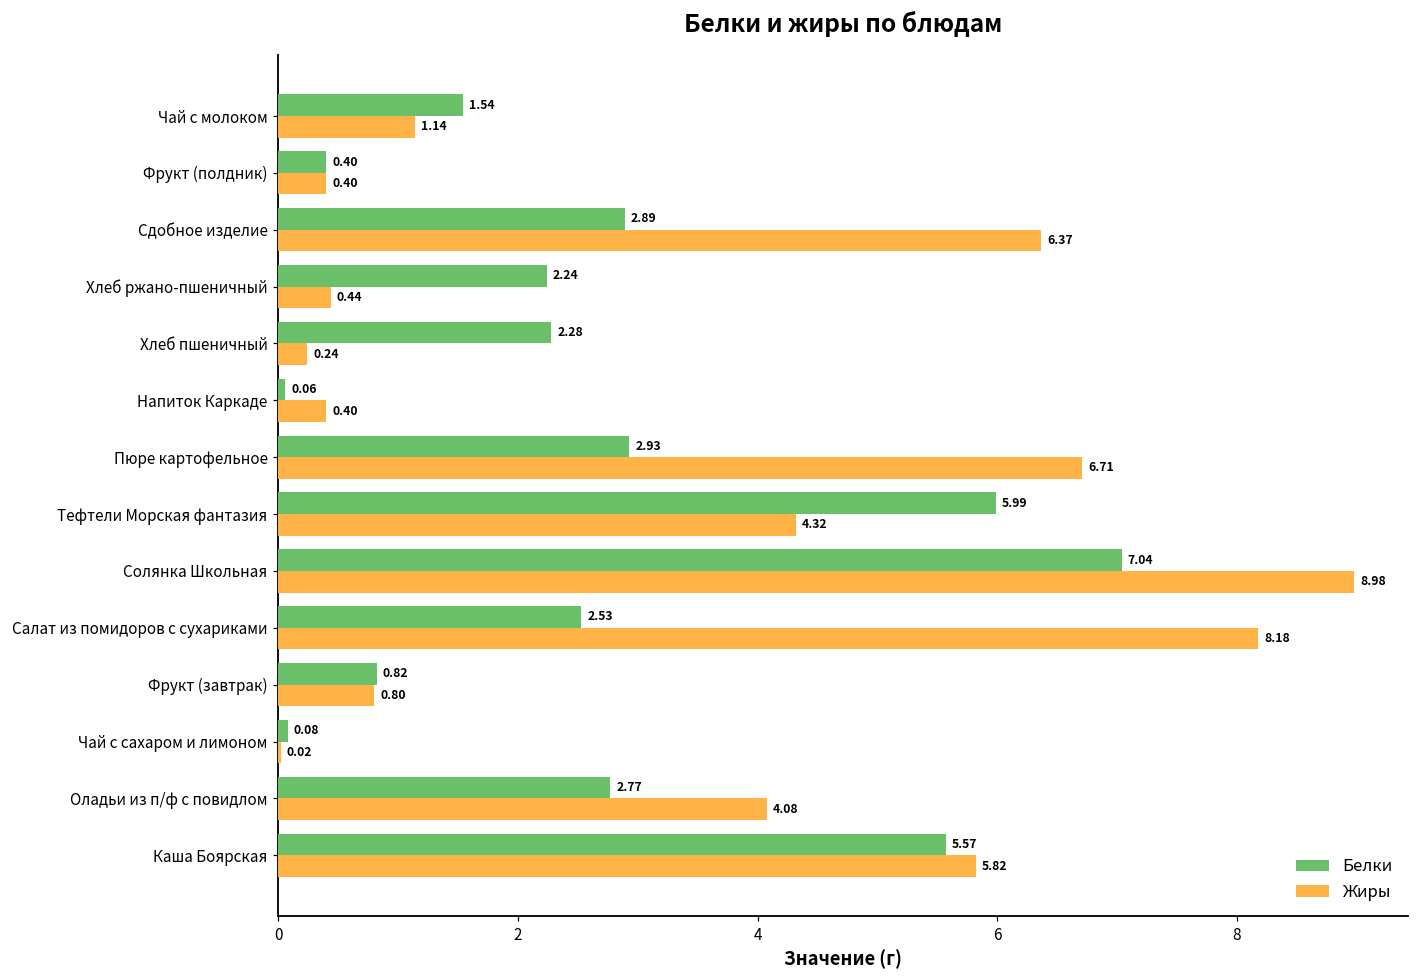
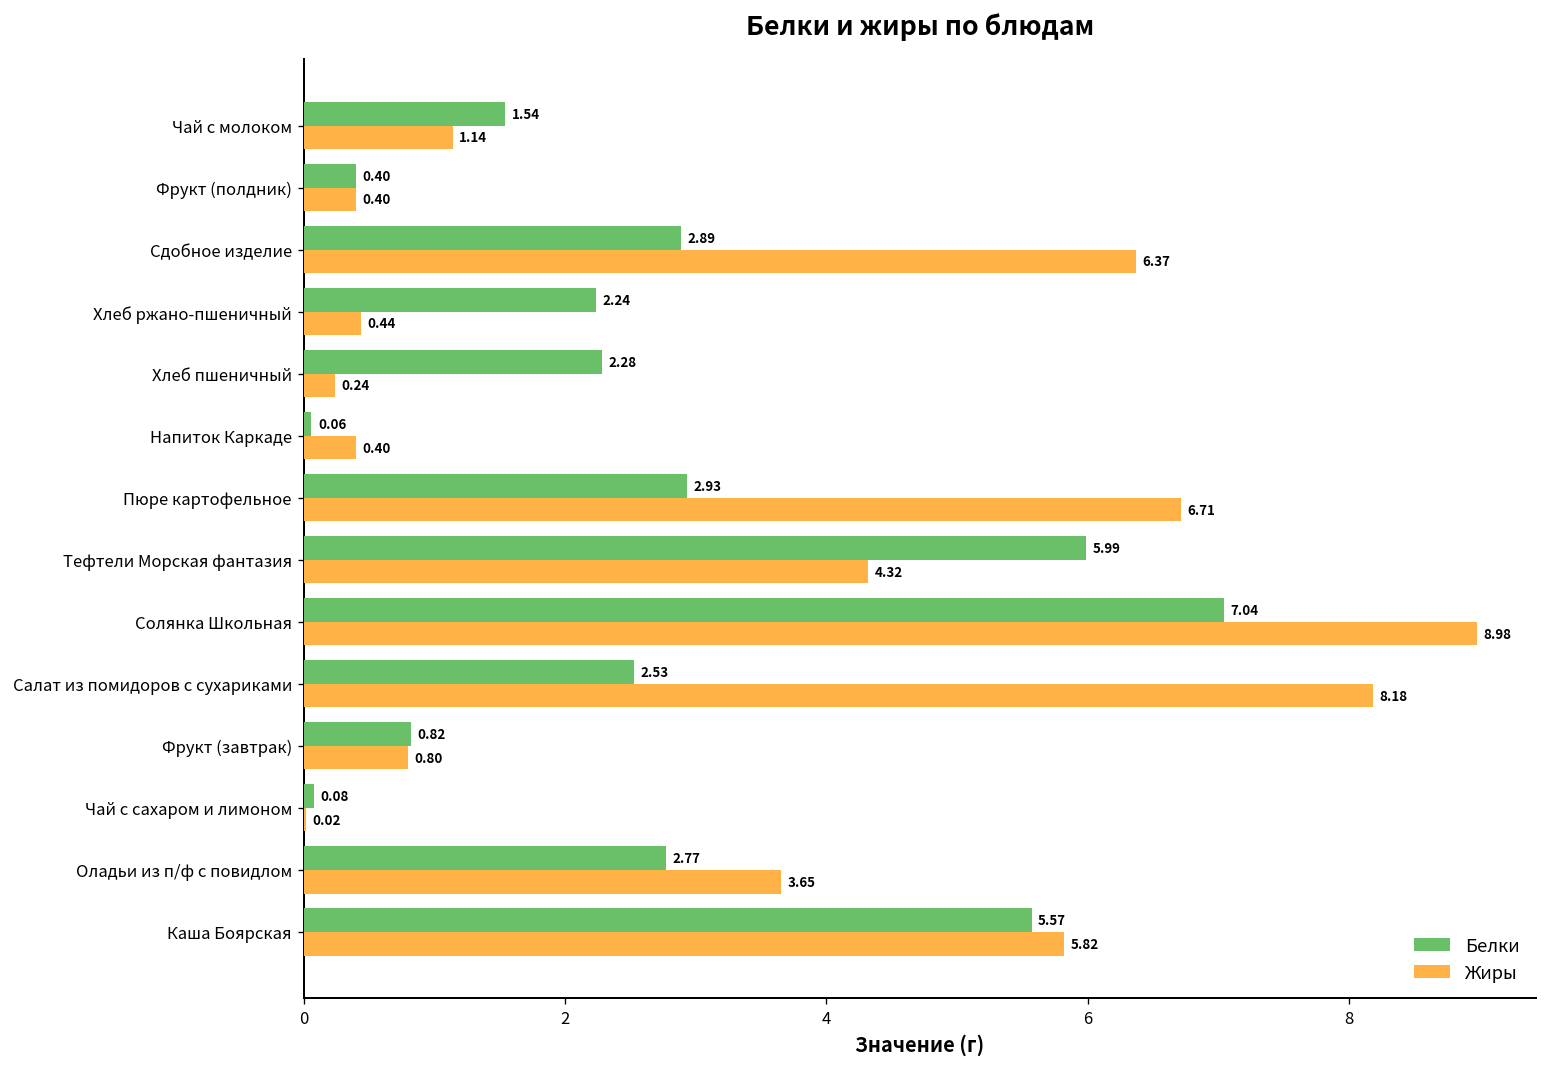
Жиры, Оладьи из п/ф с повидлом: 4.08 -> 3.65
